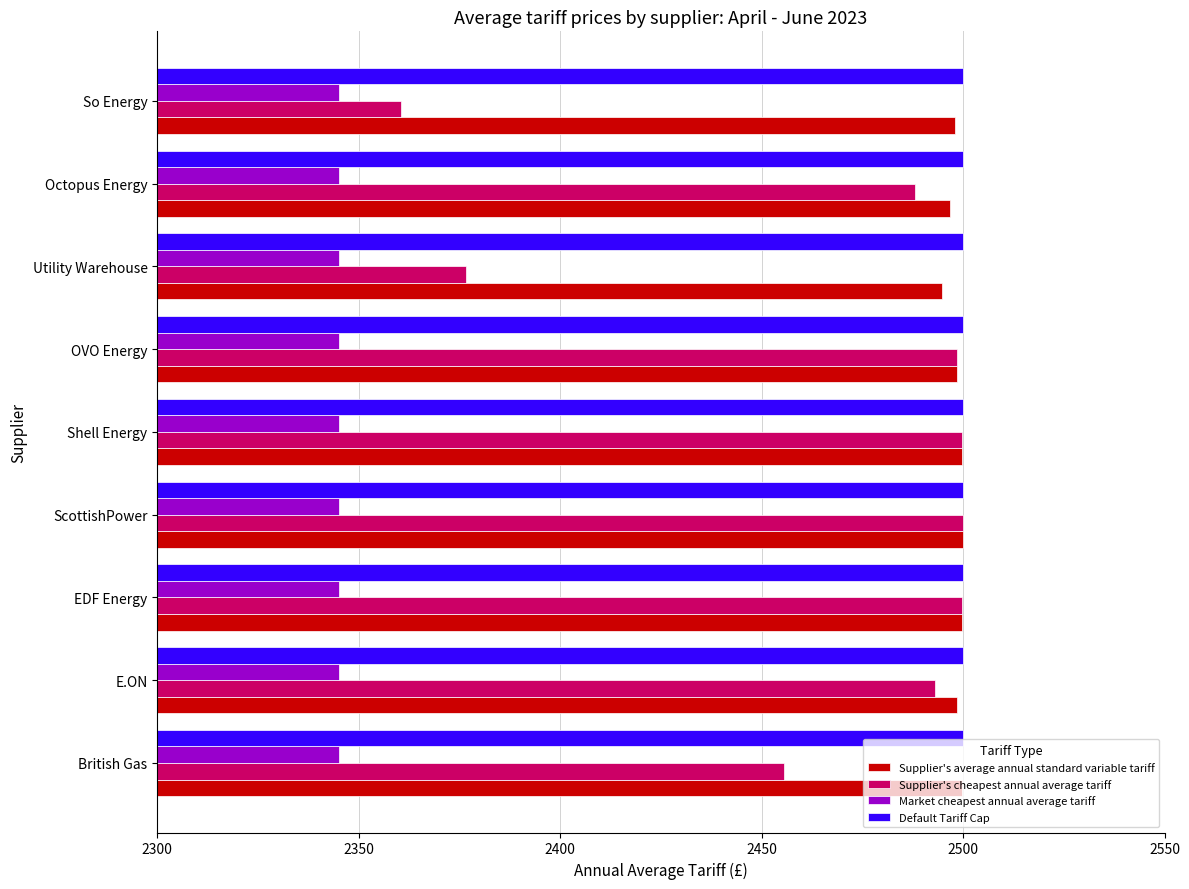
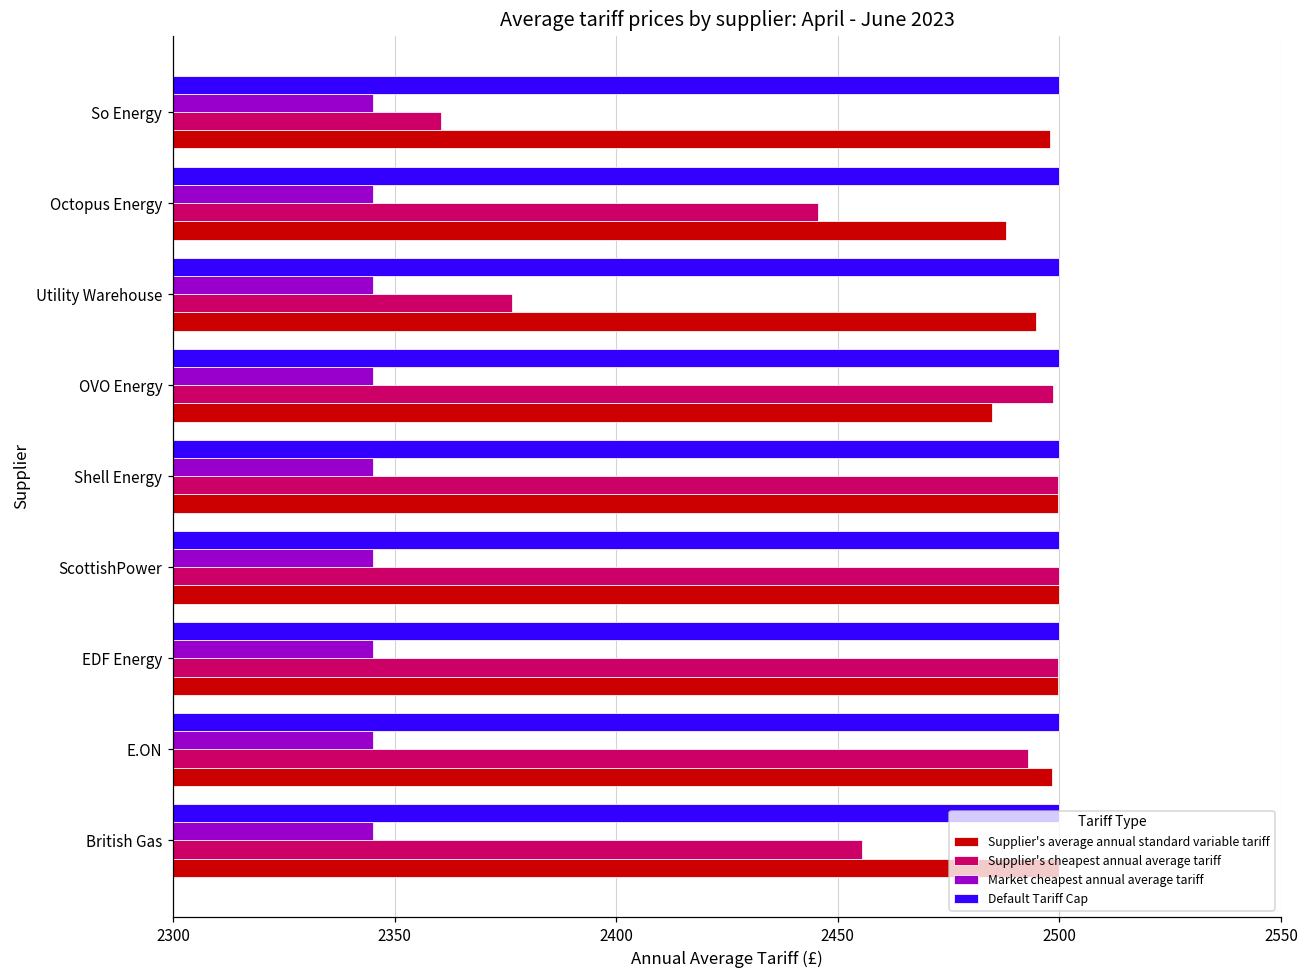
Supplier's cheapest annual average tariff, Octopus Energy: 2488 -> 2445
Supplier's average annual standard variable tariff, Octopus Energy: 2497 -> 2488
Supplier's average annual standard variable tariff, OVO Energy: 2499 -> 2485
